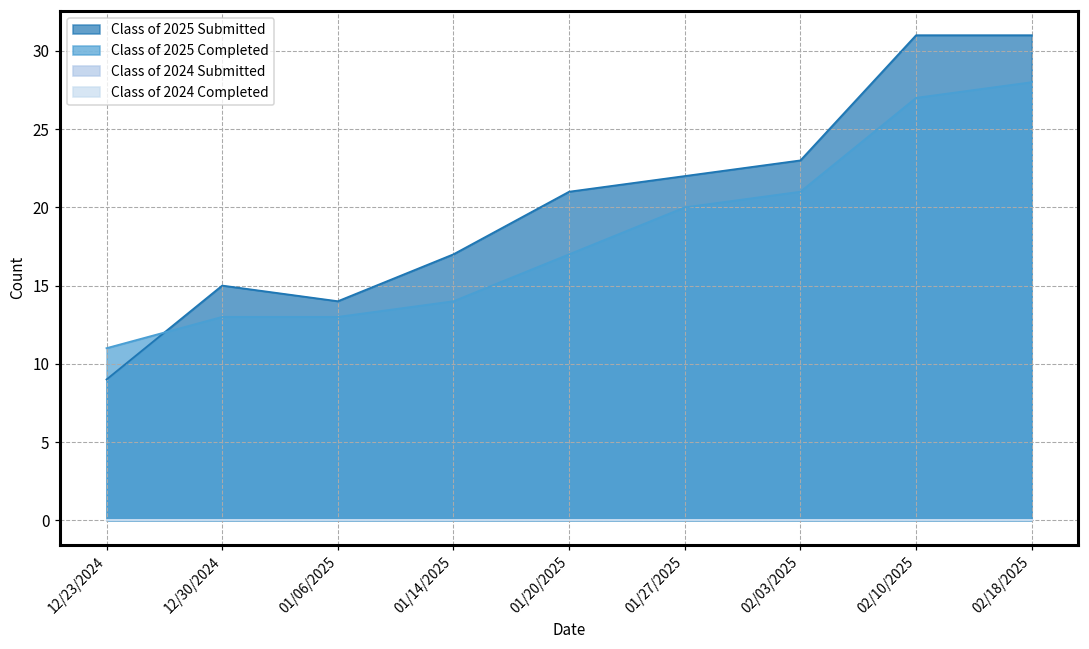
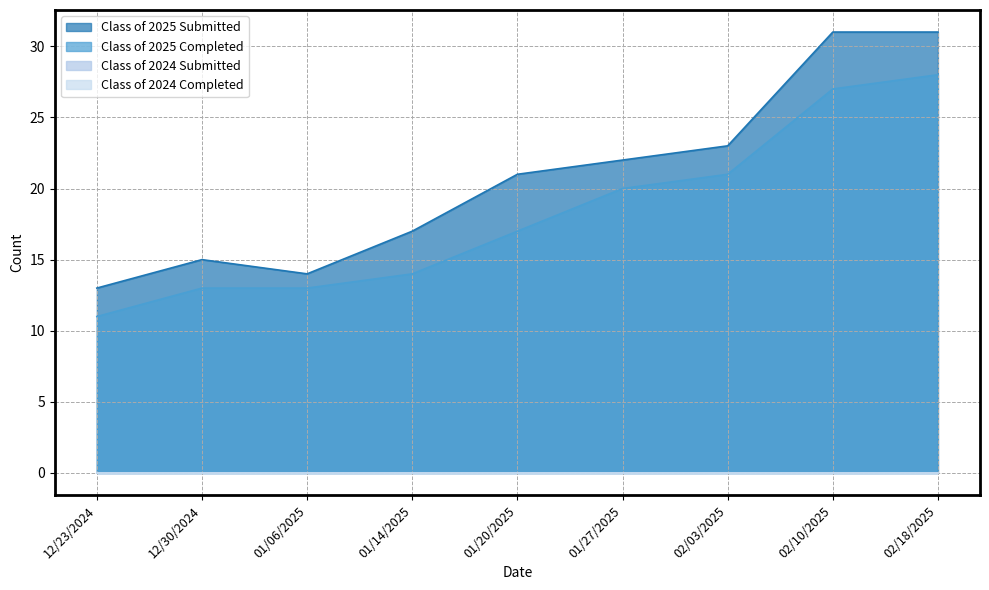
Class of 2025 Submitted, 12/23/2024: 9 -> 13
